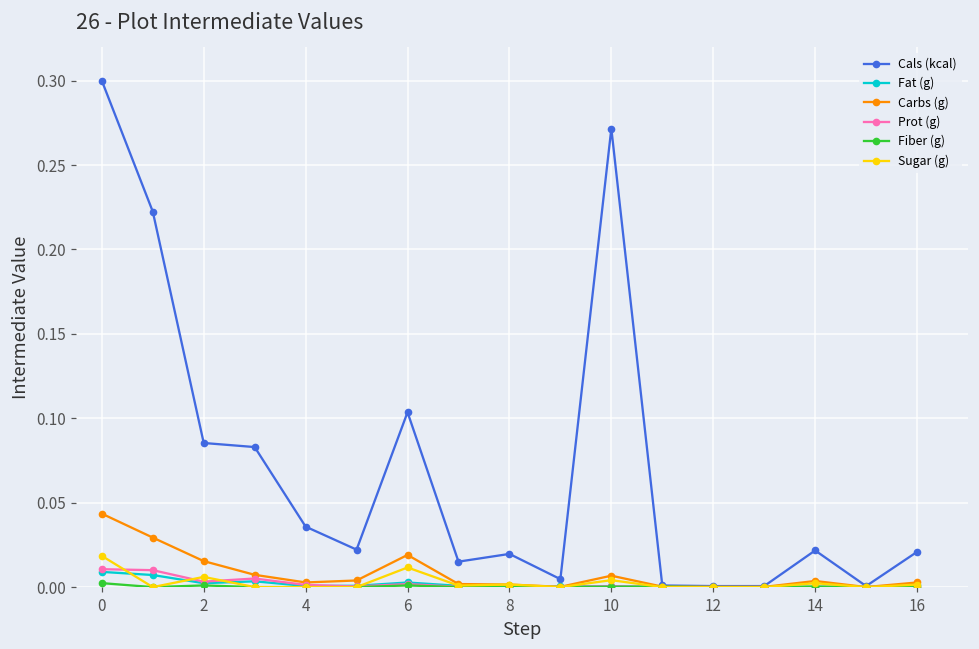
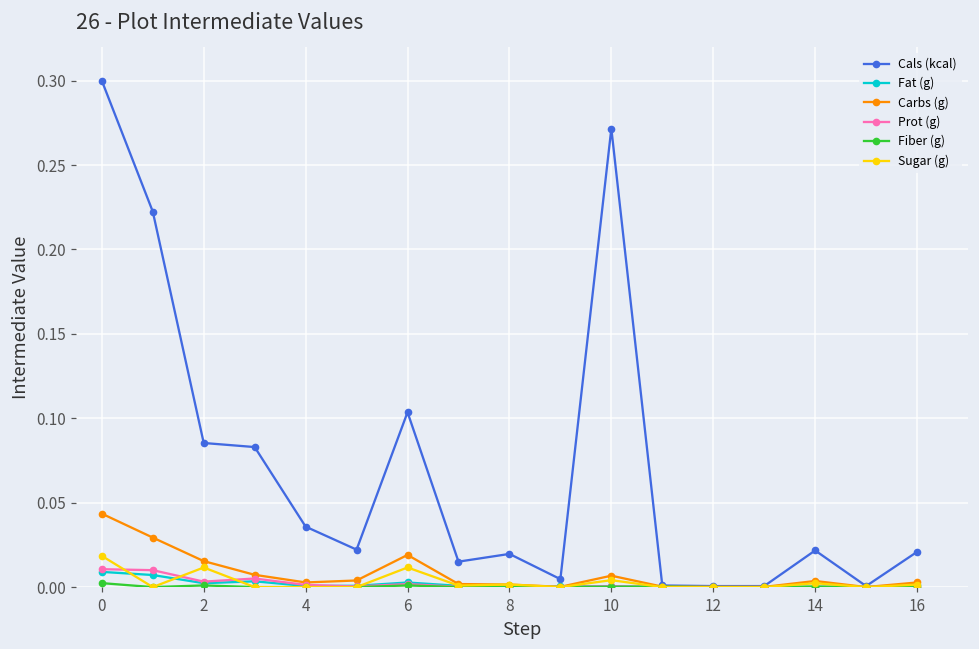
Sugar (g), 2: 0.006 -> 0.012
